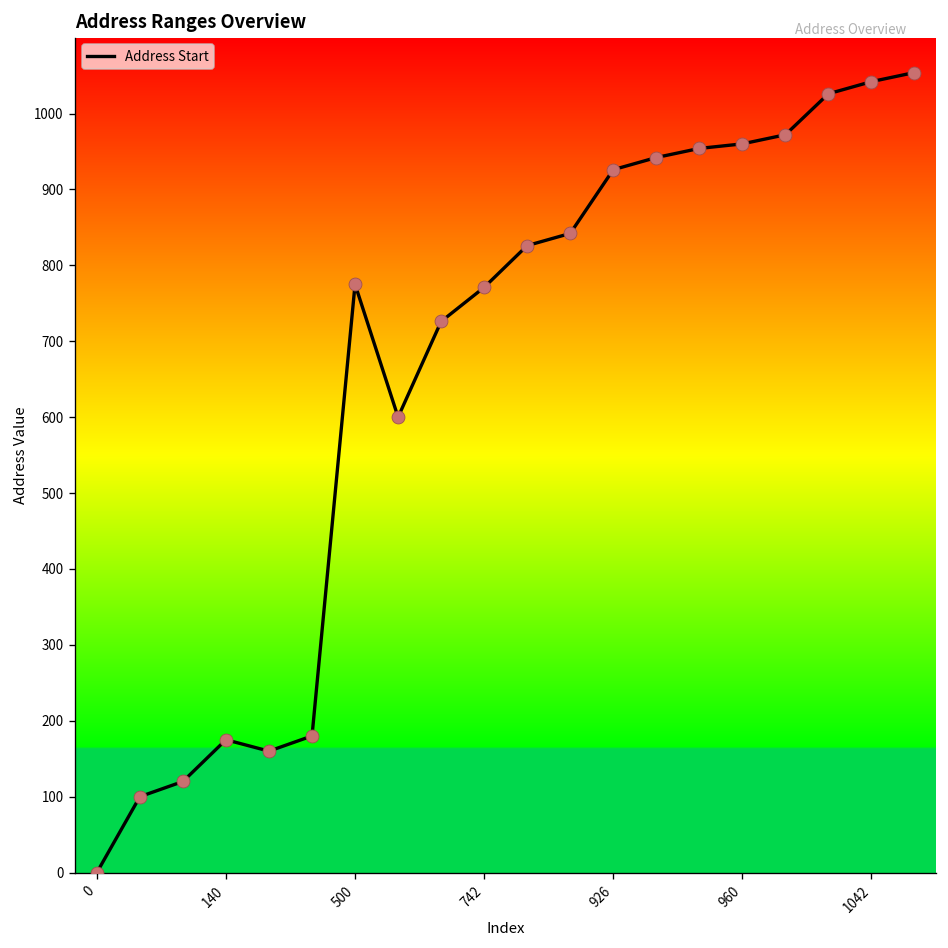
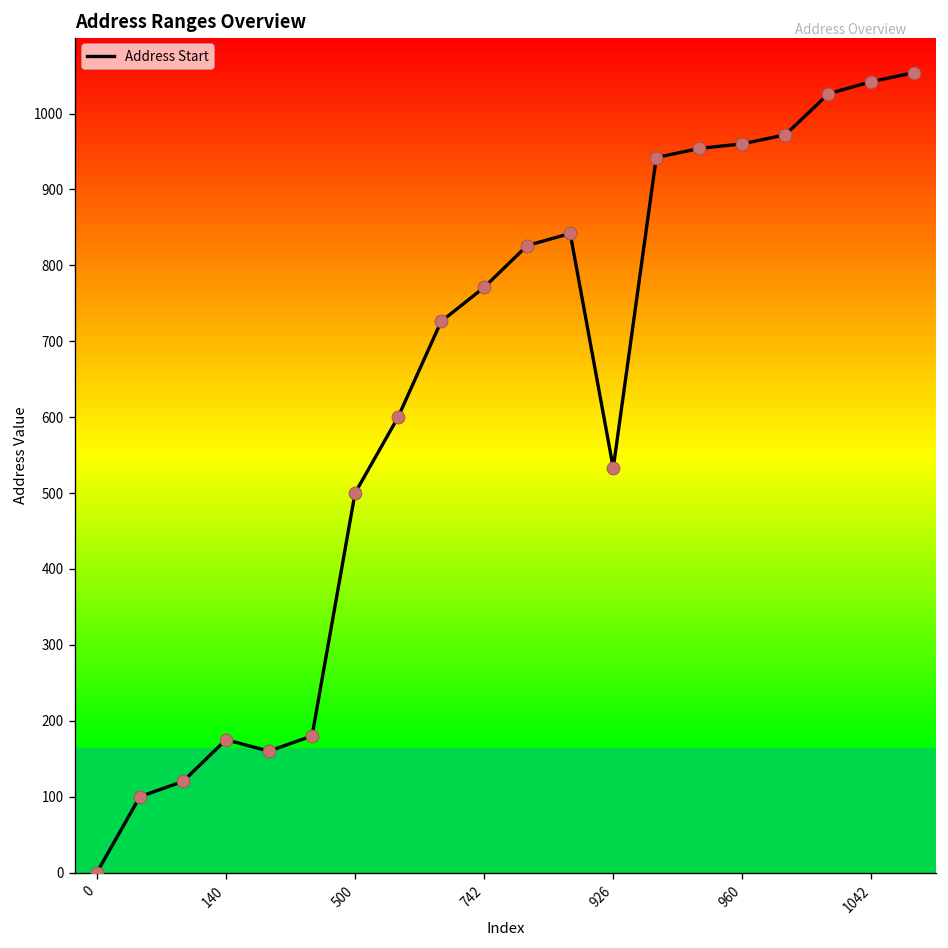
500: 780 -> 500
926: 930 -> 530
